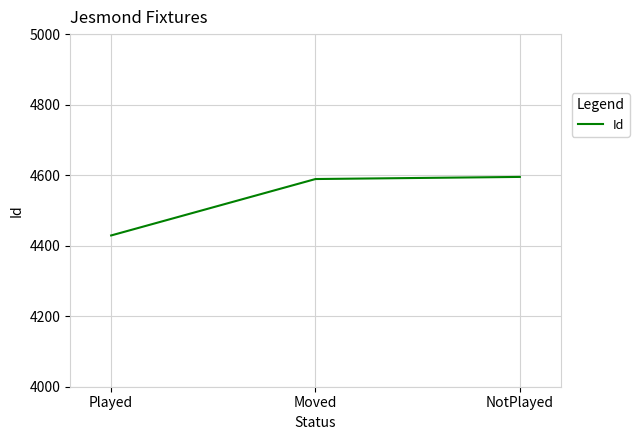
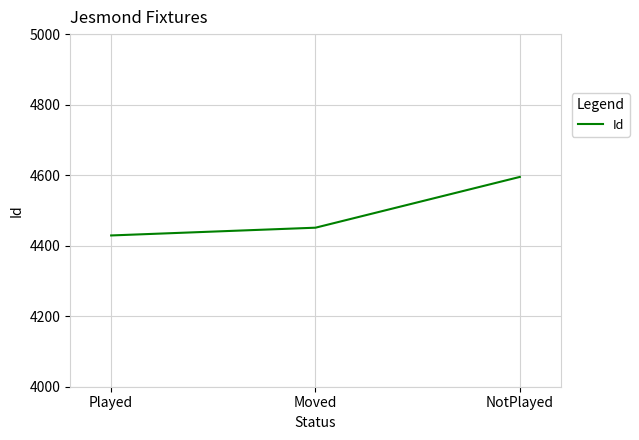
Moved: 4590 -> 4450
